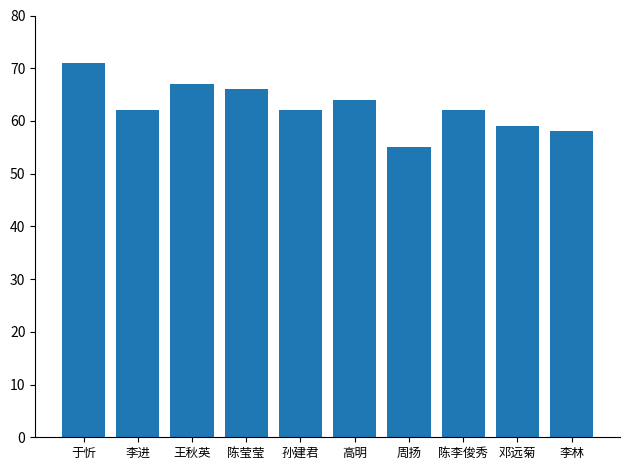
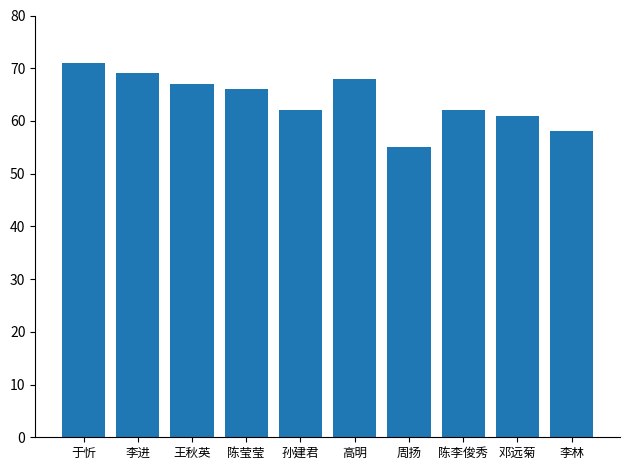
李进: 62 -> 69
高明: 64 -> 68
邓远菊: 59 -> 61
